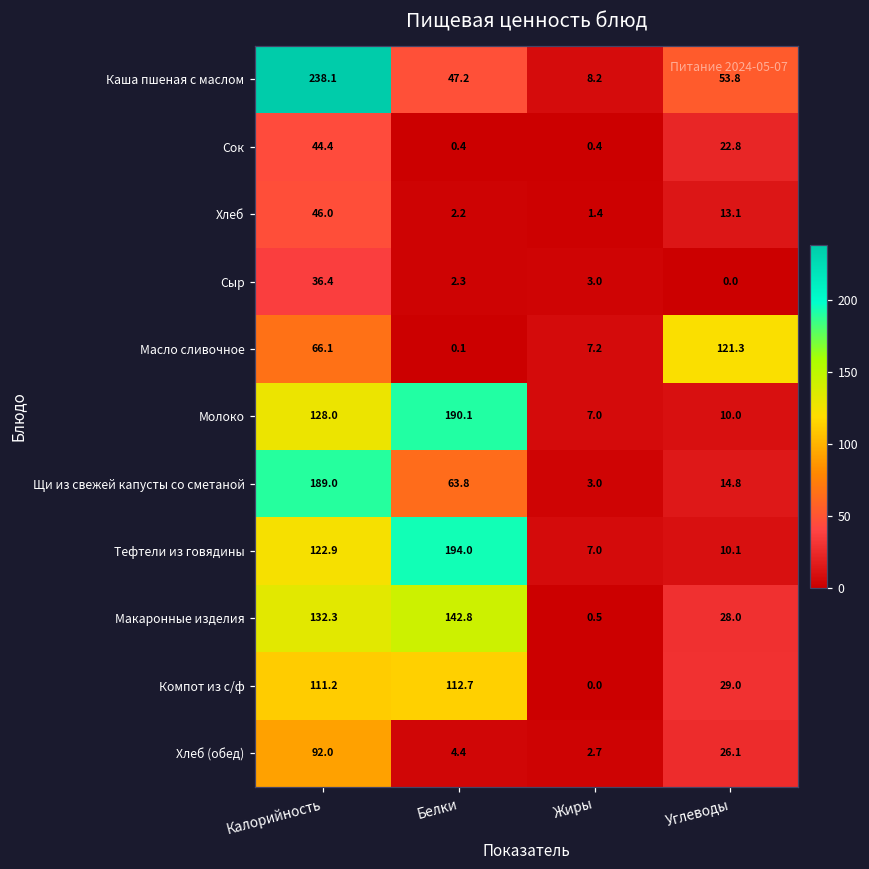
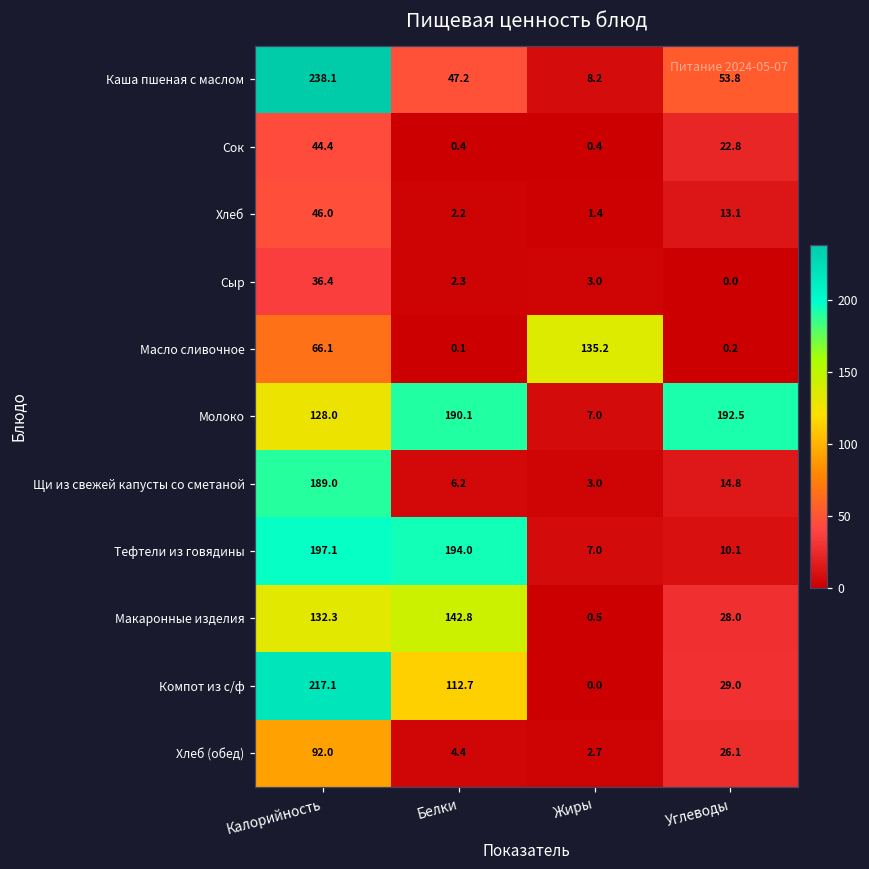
Масло сливочное, Жиры: 7.2 -> 135.2
Масло сливочное, Углеводы: 121.3 -> 0.2
Молоко, Углеводы: 10.0 -> 192.5
Щи из свежей капусты со сметаной, Белки: 63.8 -> 6.2
Тефтели из говядины, Калорийность: 122.9 -> 197.1
Компот из с/ф, Калорийность: 111.2 -> 217.1
